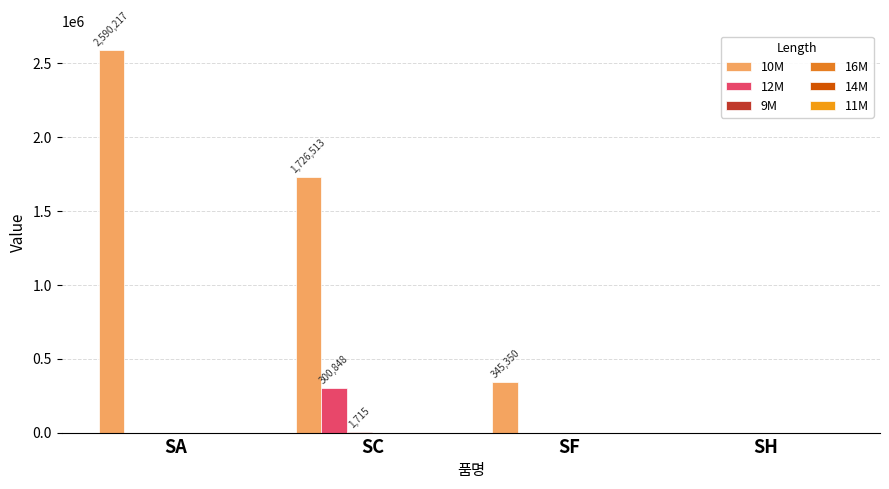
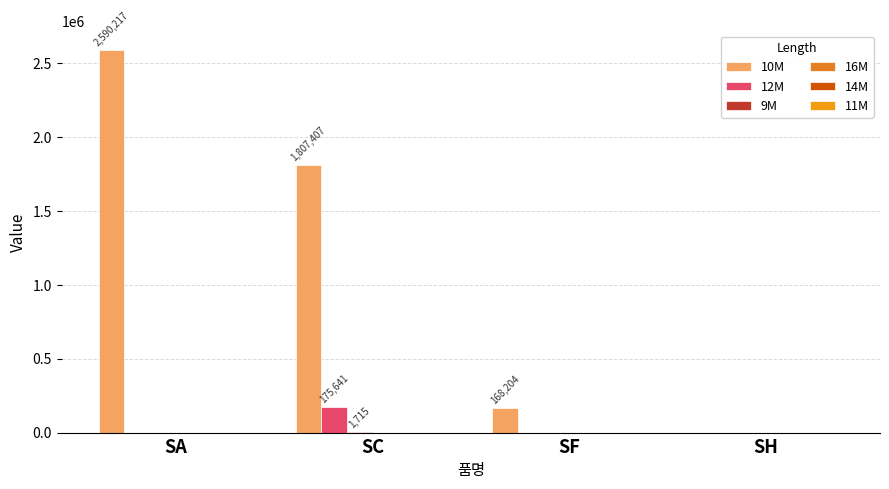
10M, SC: 1,726,513 -> 1,807,407
12M, SC: 300,848 -> 175,641
10M, SF: 345,350 -> 168,204
